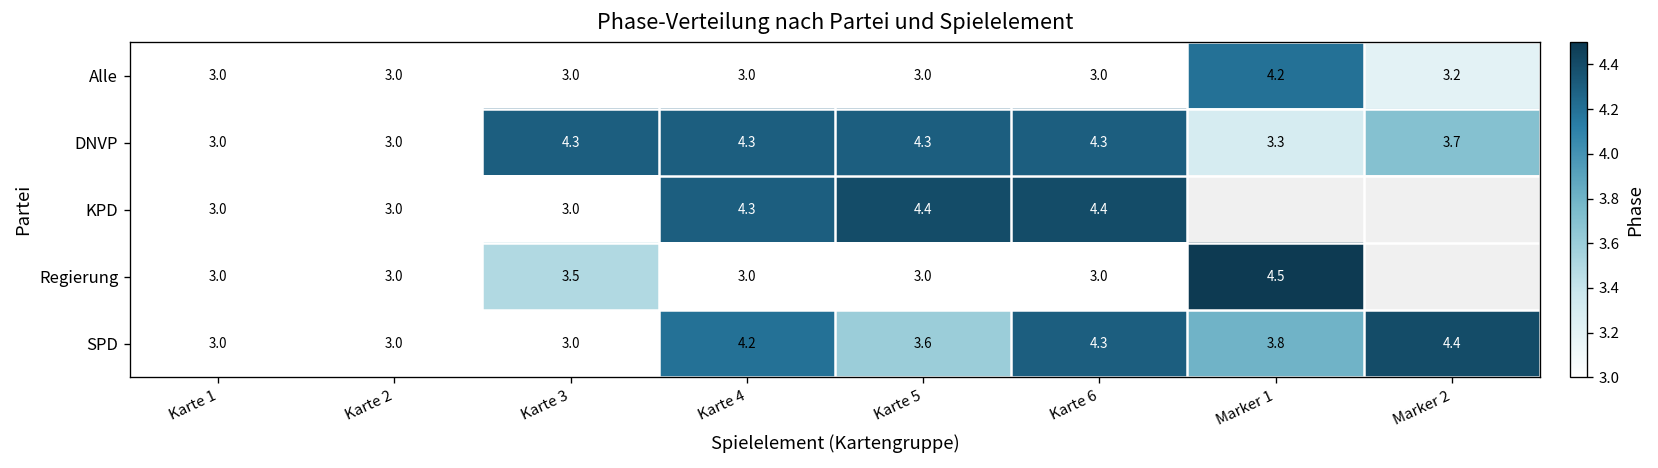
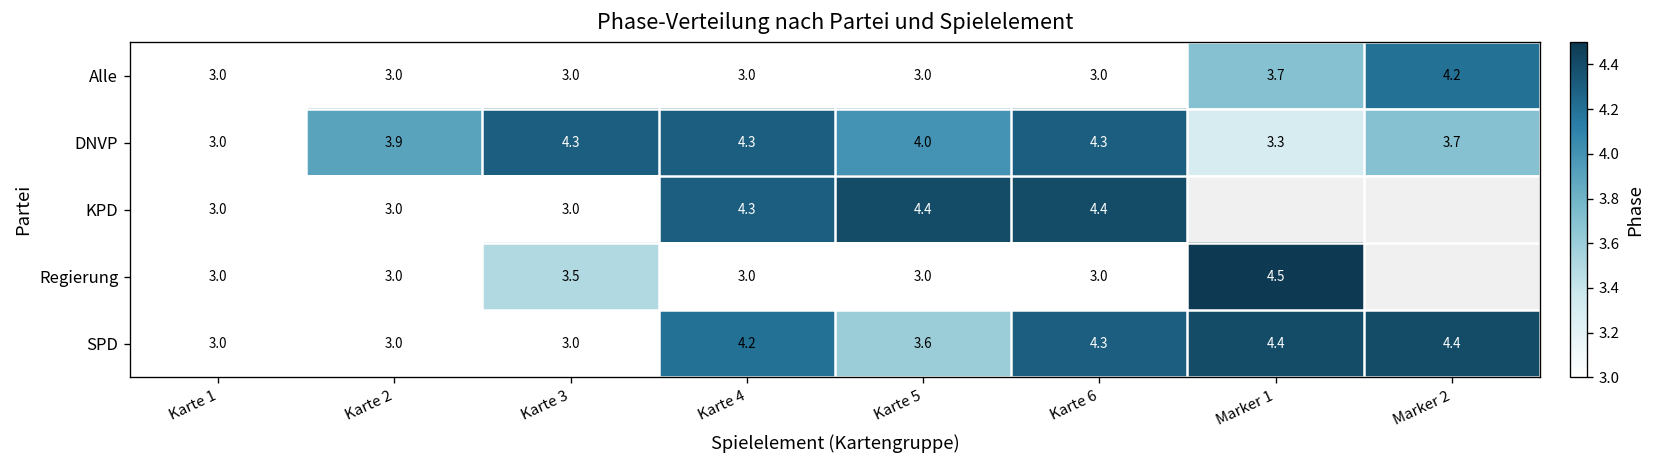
Alle, Marker 1: 4.2 -> 3.7
Alle, Marker 2: 3.2 -> 4.2
DNVP, Karte 2: 3.0 -> 3.9
DNVP, Karte 5: 4.3 -> 4.0
SPD, Marker 1: 3.8 -> 4.4
